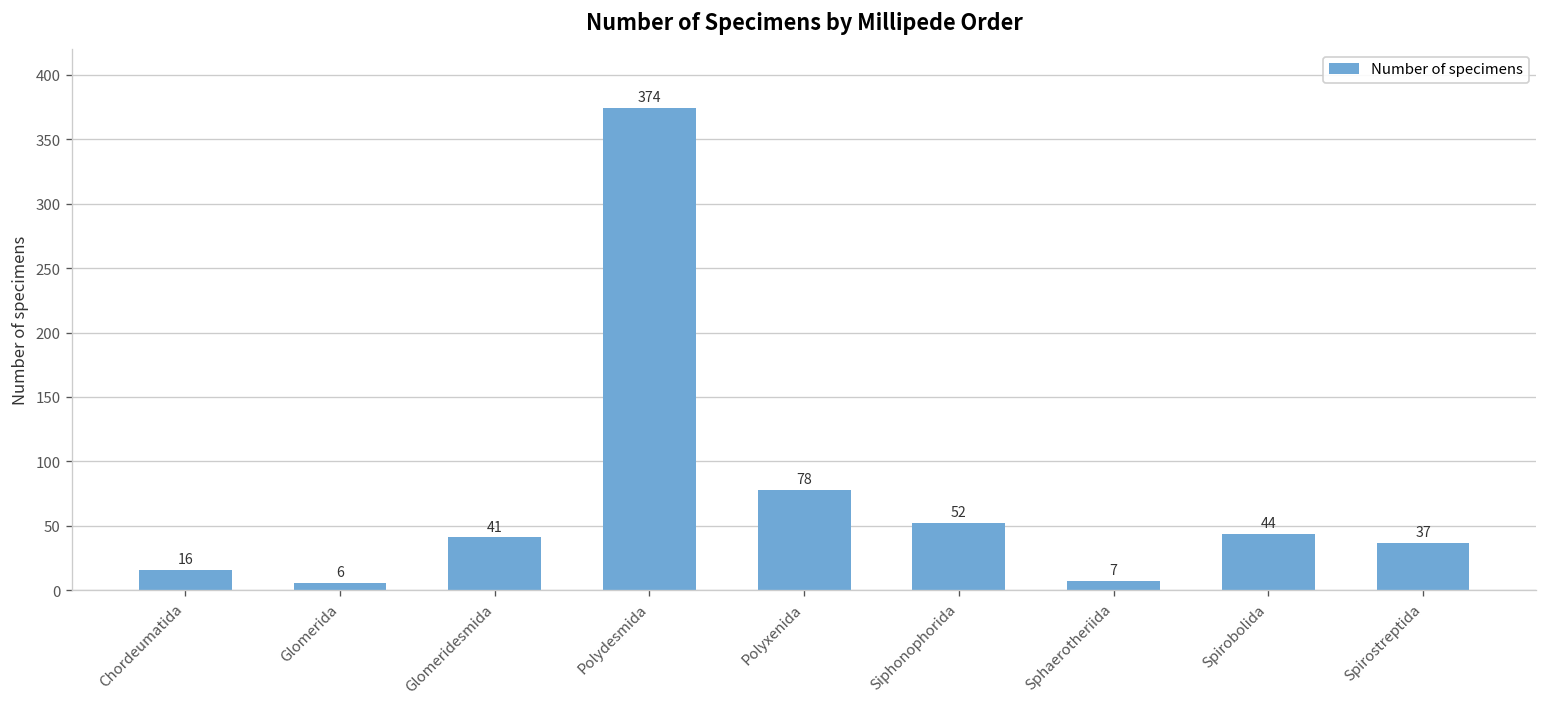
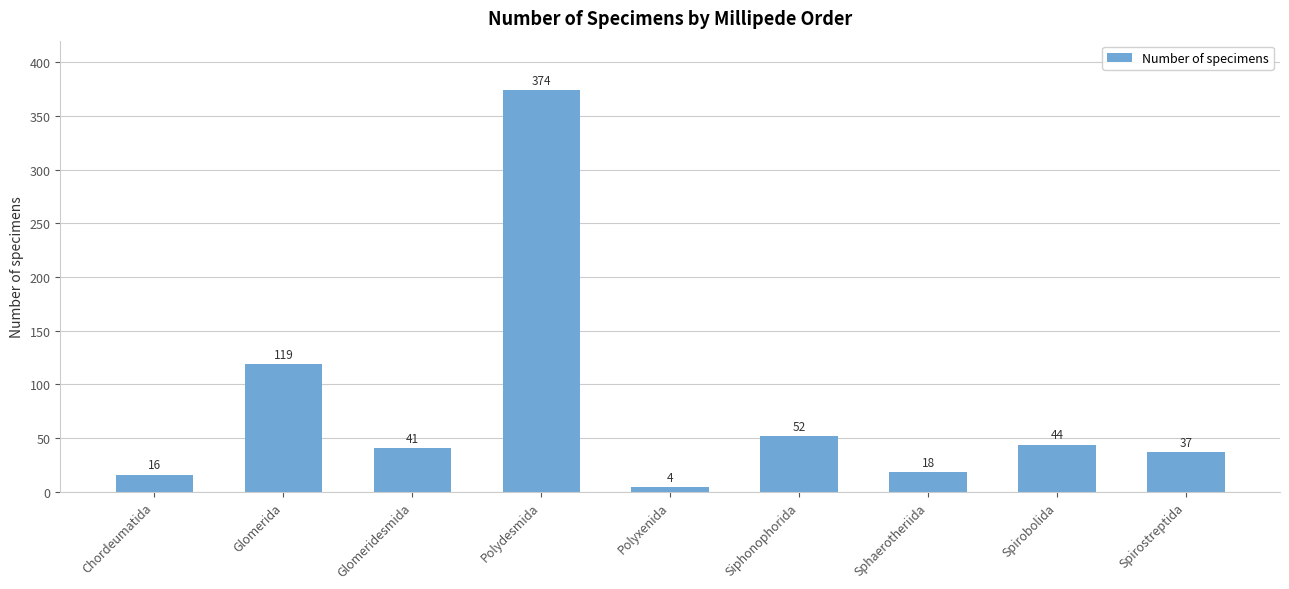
Glomerida: 6 -> 119
Polyxenida: 78 -> 4
Sphaerotheriida: 7 -> 18
